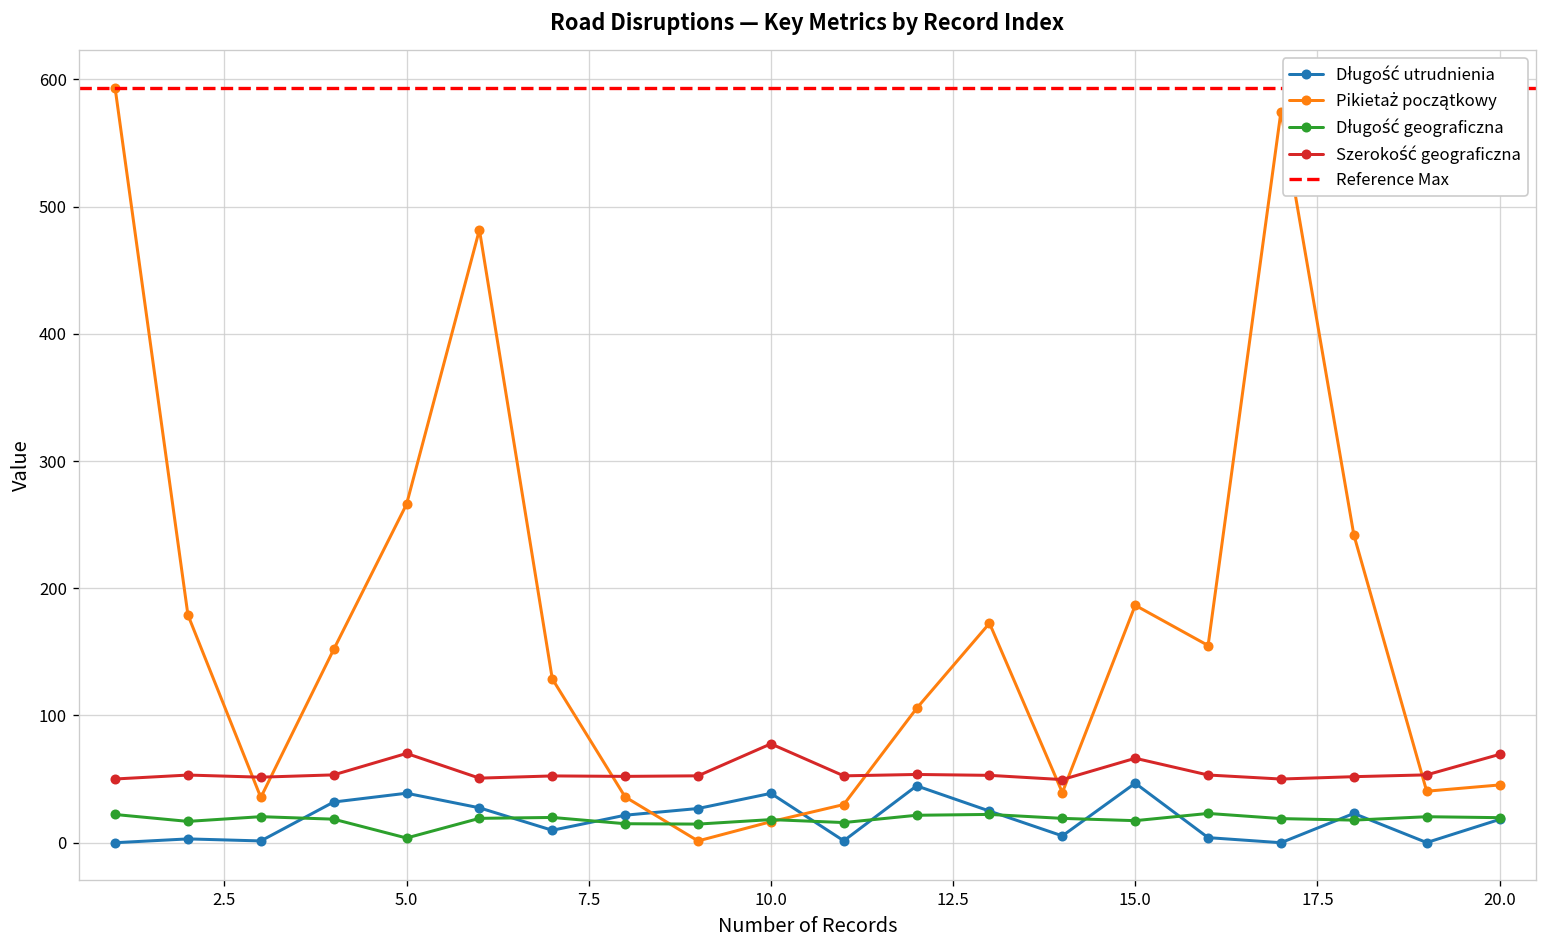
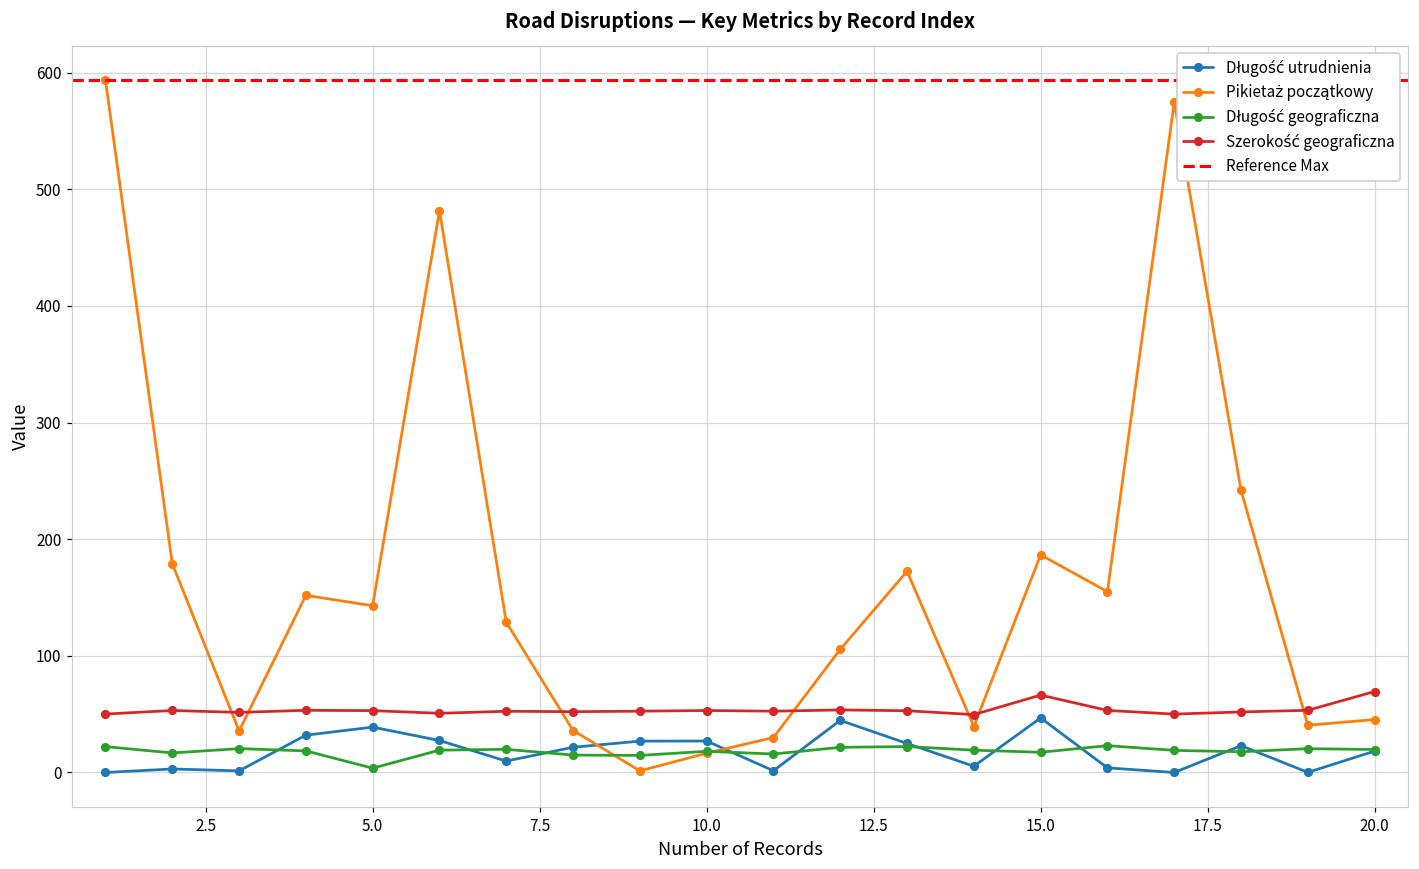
Pikietaż początkowy, 5.0: 266 -> 143
Szerokość geograficzna, 5.0: 70 -> 53
Długość utrudnienia, 10.0: 39 -> 27
Szerokość geograficzna, 10.0: 78 -> 53
